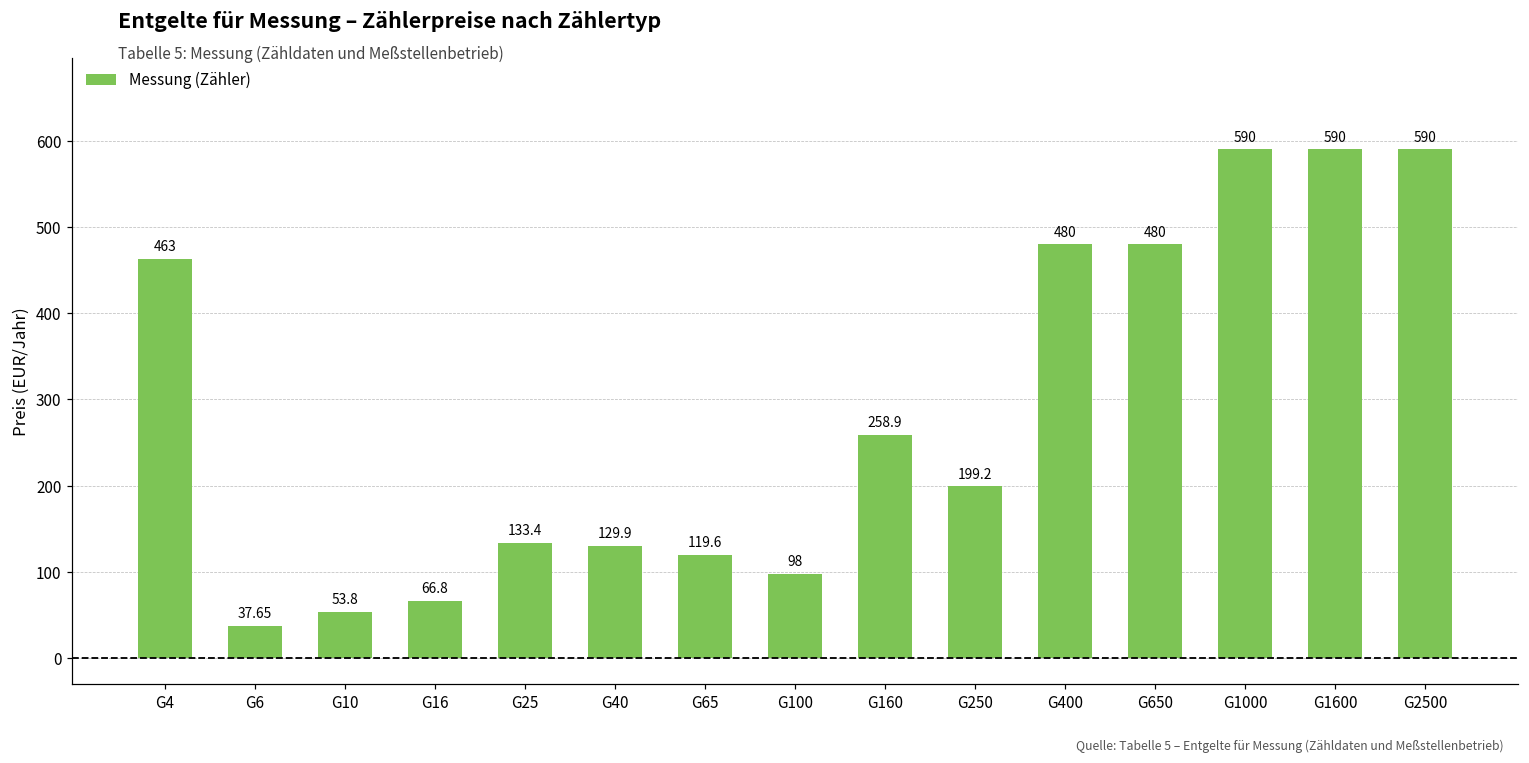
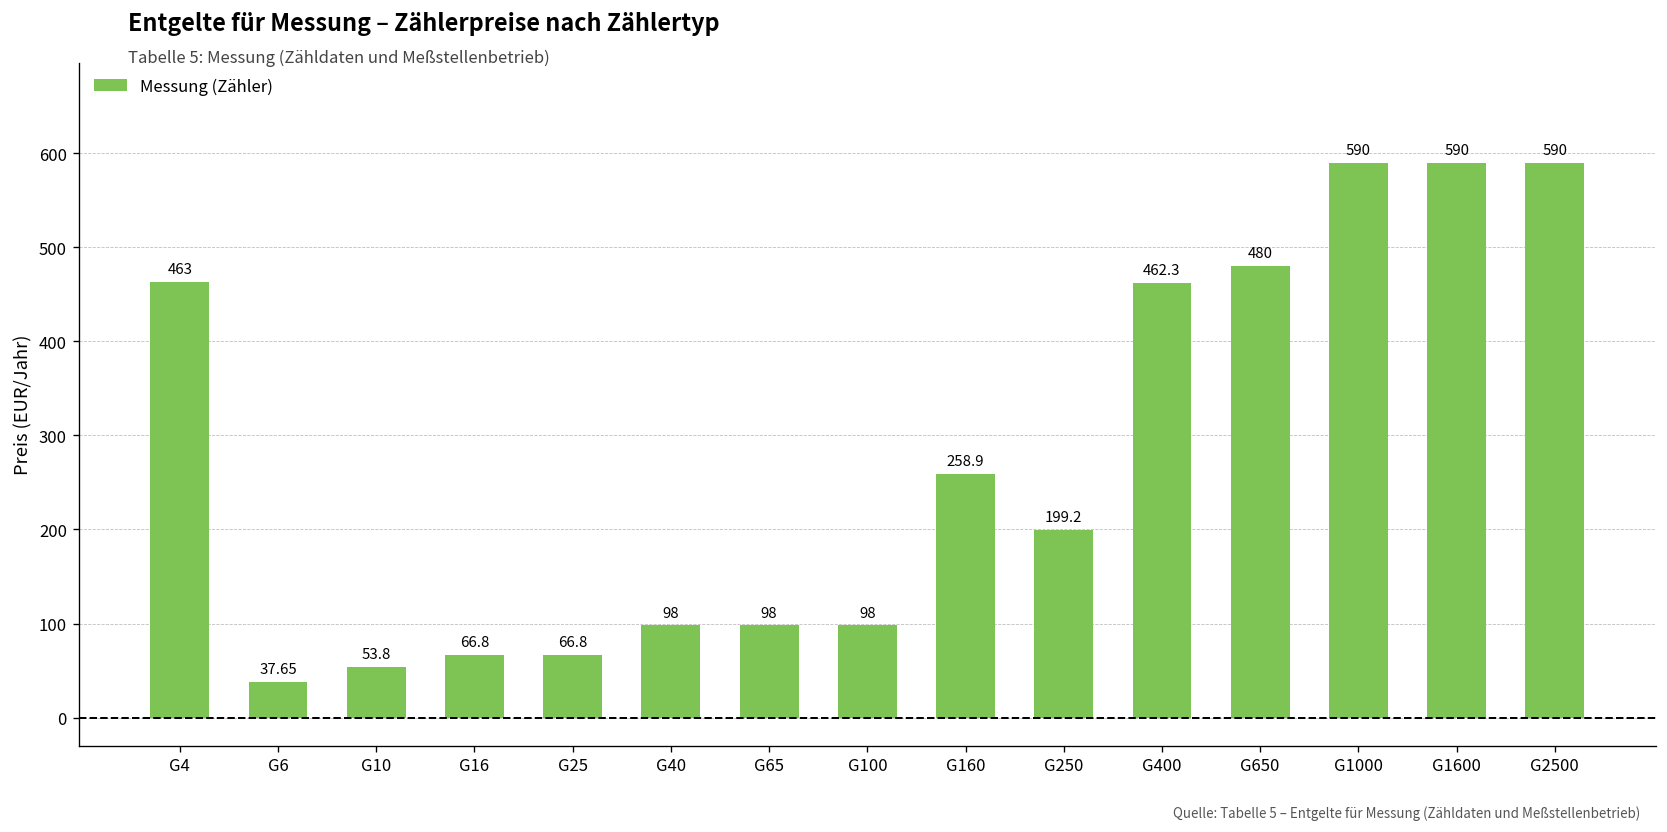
G25: 133.4 -> 66.8
G40: 129.9 -> 98
G65: 119.6 -> 98
G400: 480 -> 462.3
